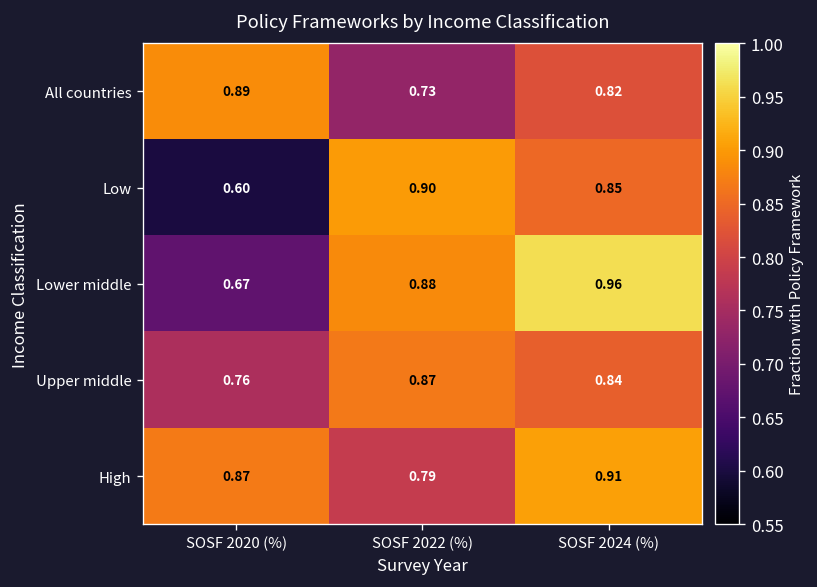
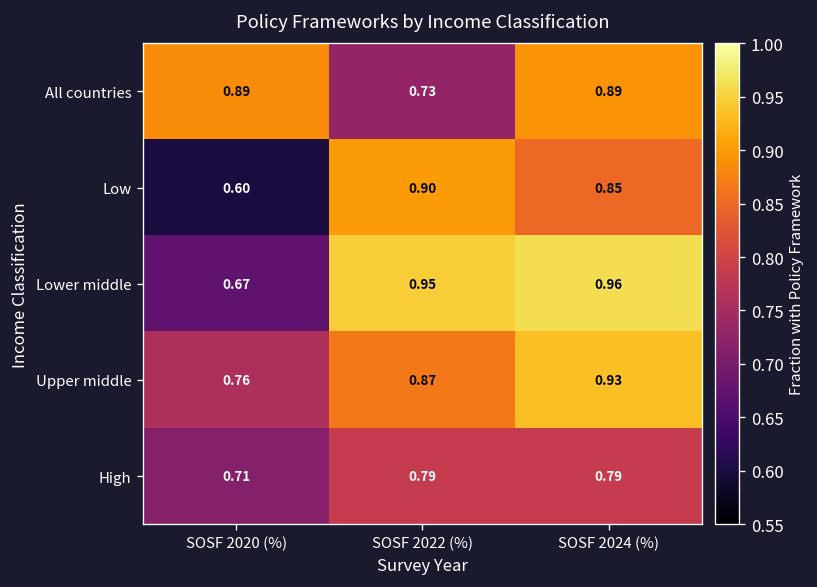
All countries, SOSF 2024 (%): 0.82 -> 0.89
Lower middle, SOSF 2022 (%): 0.88 -> 0.95
Upper middle, SOSF 2024 (%): 0.84 -> 0.93
High, SOSF 2020 (%): 0.87 -> 0.71
High, SOSF 2024 (%): 0.91 -> 0.79
